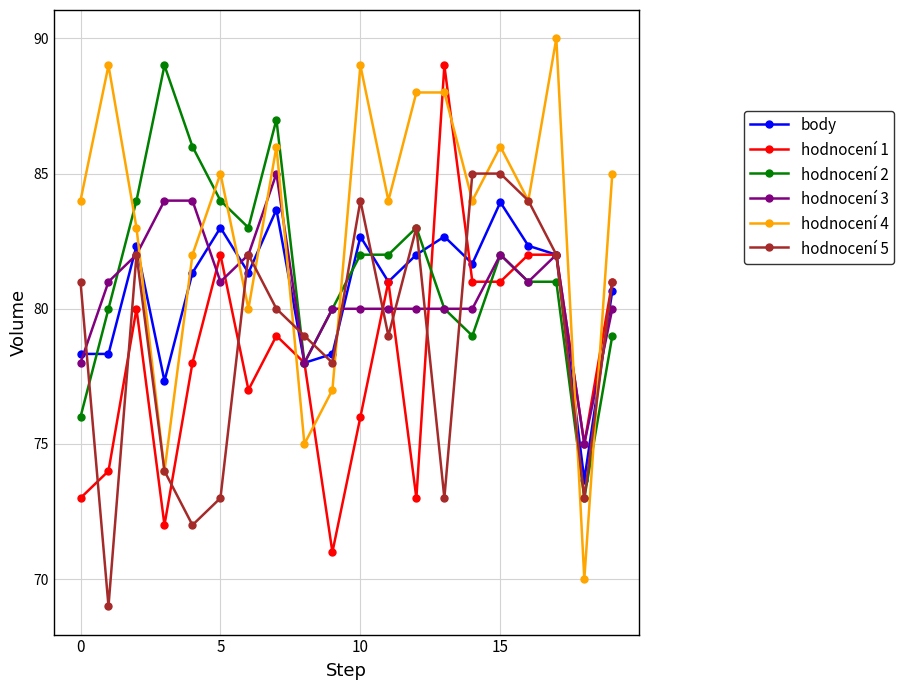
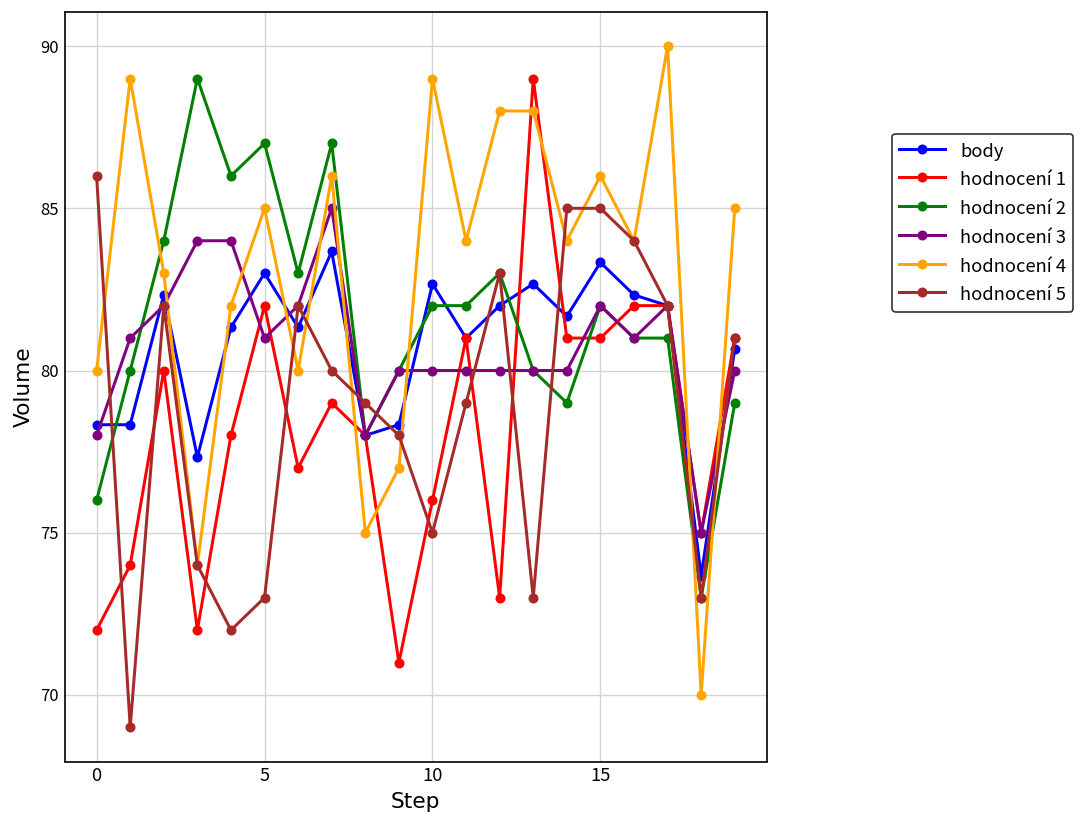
hodnocení 1, 0: 73 -> 72
hodnocení 4, 0: 84 -> 80
hodnocení 5, 0: 81 -> 86
hodnocení 2, 5: 84 -> 87
hodnocení 5, 10: 84 -> 75
body, 15: 83.9 -> 83.3
